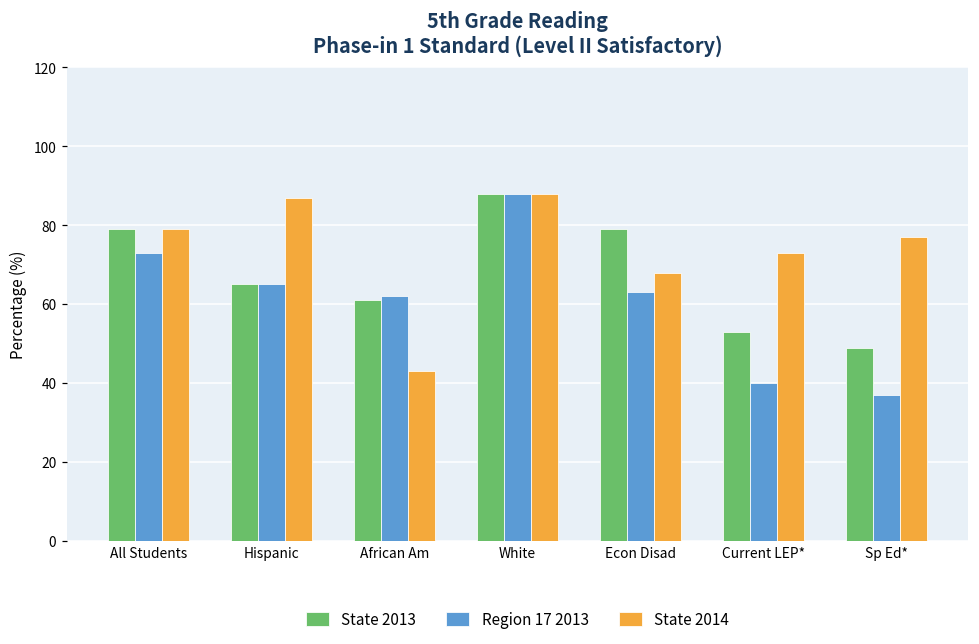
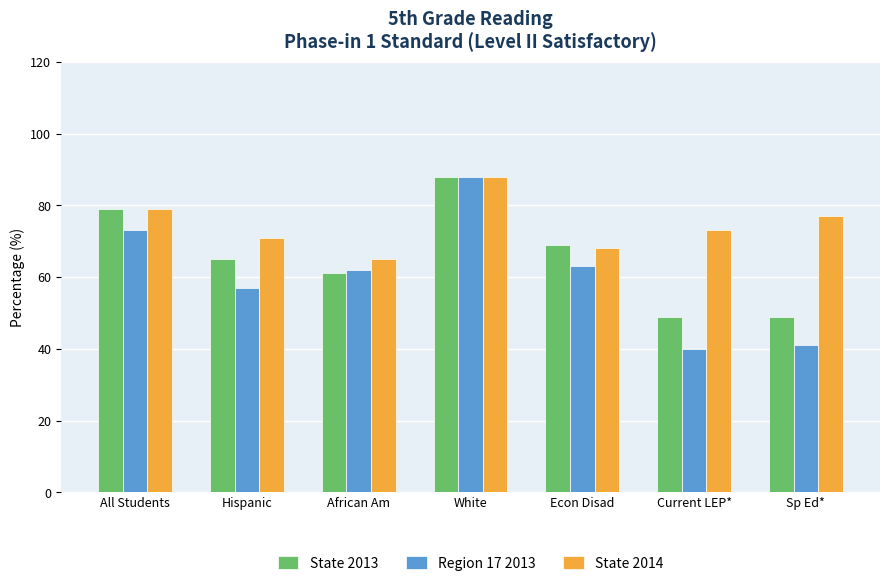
Region 17 2013, Hispanic: 65 -> 57
State 2014, Hispanic: 87 -> 71
State 2014, African Am: 43 -> 65
State 2013, Econ Disad: 79 -> 69
State 2013, Current LEP*: 53 -> 49
Region 17 2013, Sp Ed*: 37 -> 41
